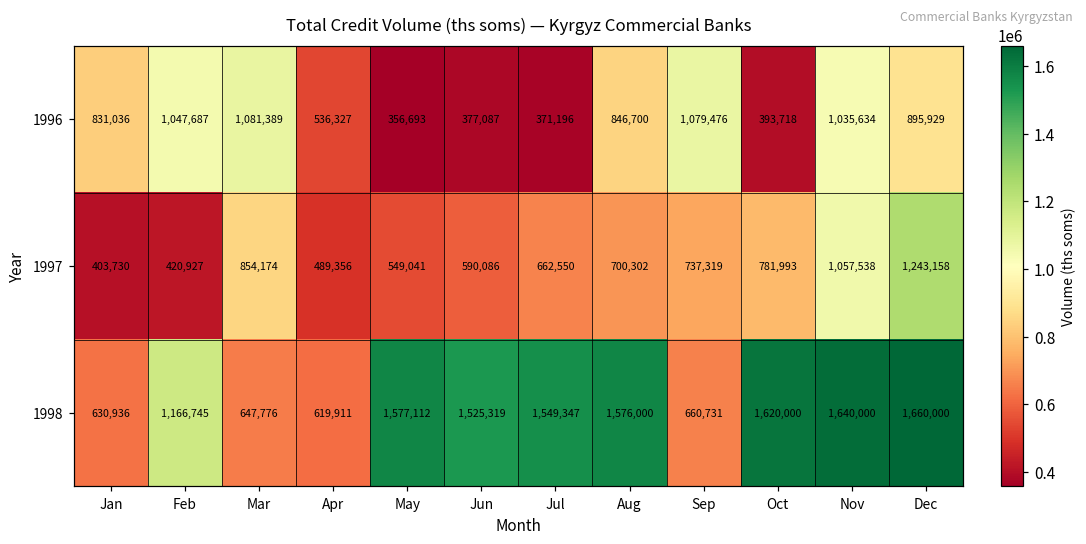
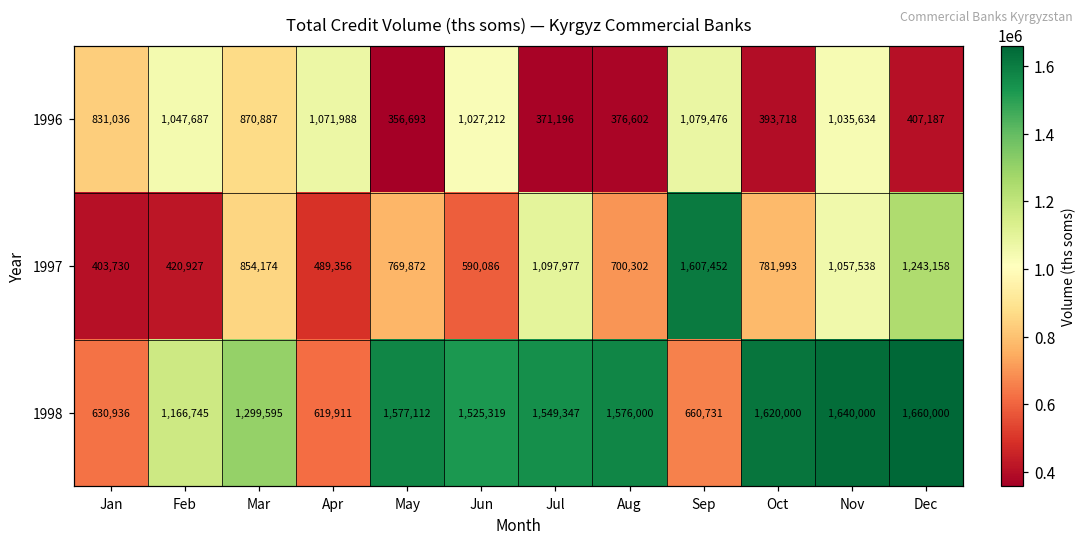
1996, Mar: 1,081,389 -> 870,887
1996, Apr: 536,327 -> 1,071,988
1996, Jun: 377,087 -> 1,027,212
1996, Aug: 846,700 -> 376,602
1996, Dec: 895,929 -> 407,187
1997, May: 549,041 -> 769,872
1997, Jul: 662,550 -> 1,097,977
1997, Sep: 737,319 -> 1,607,452
1998, Mar: 647,776 -> 1,299,595
